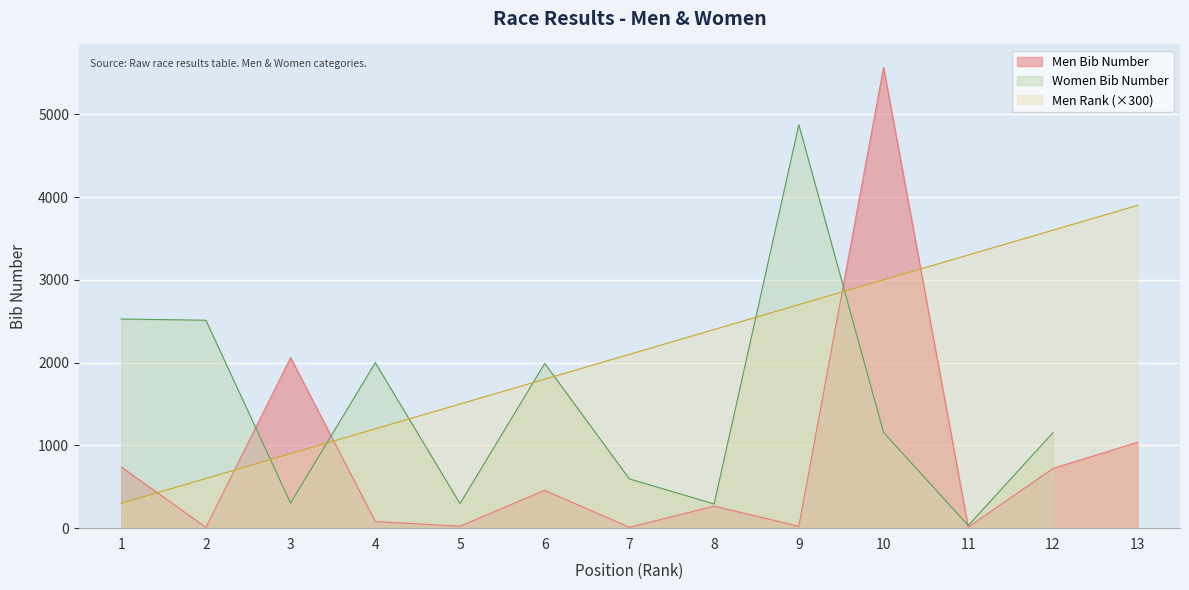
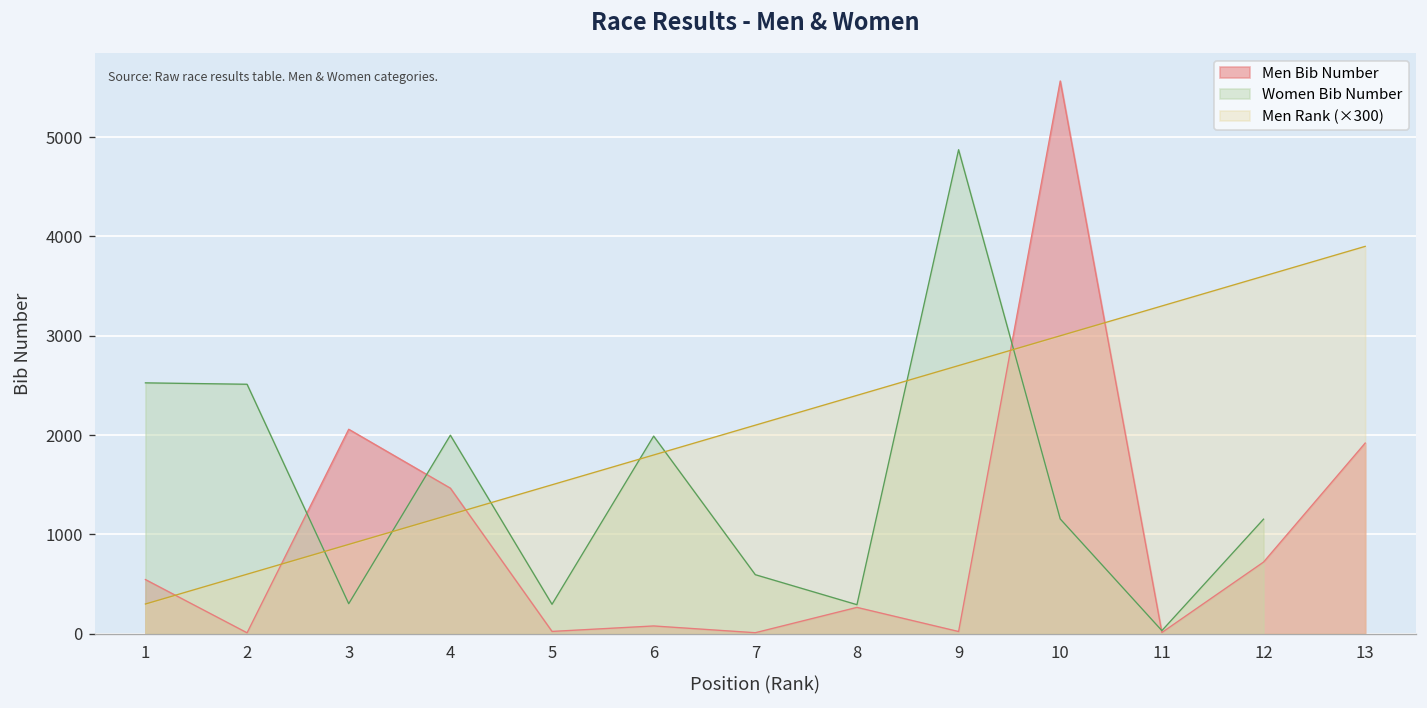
Men Bib Number, 1: 700 -> 500
Men Bib Number, 4: 100 -> 1500
Men Bib Number, 6: 500 -> 100
Men Bib Number, 13: 1000 -> 1900
